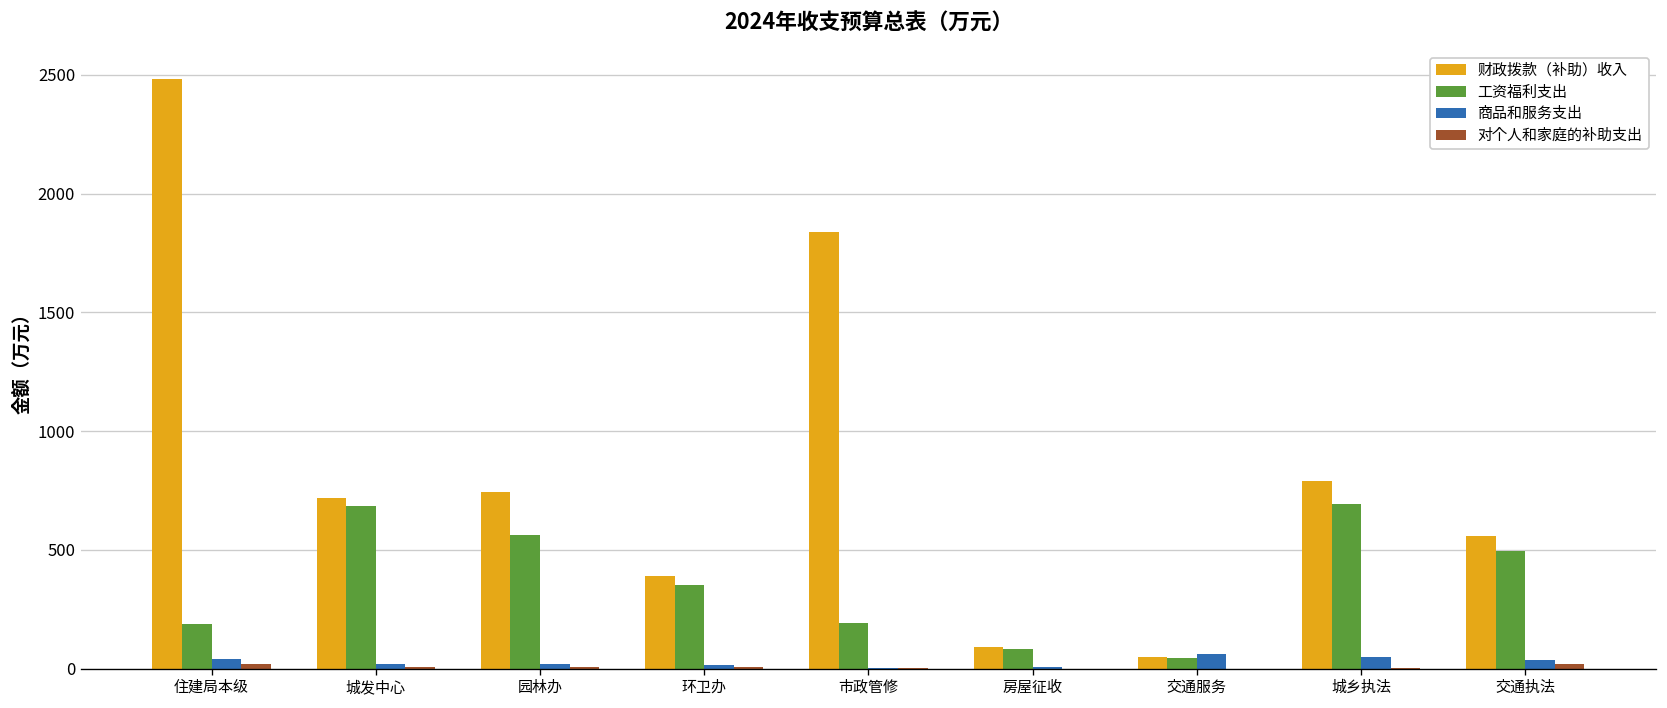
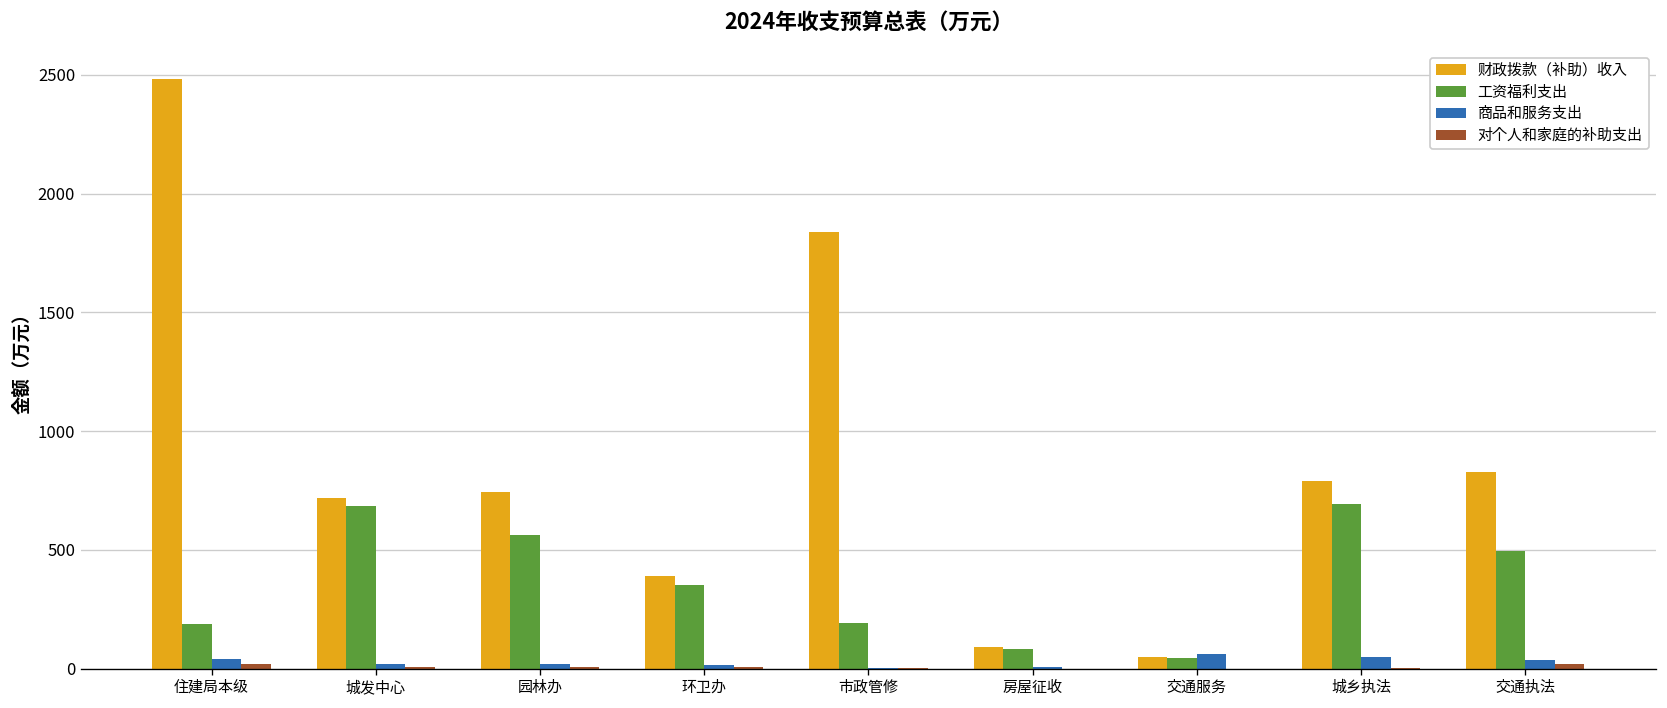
财政拨款（补助）收入, 交通执法: 560 -> 830
